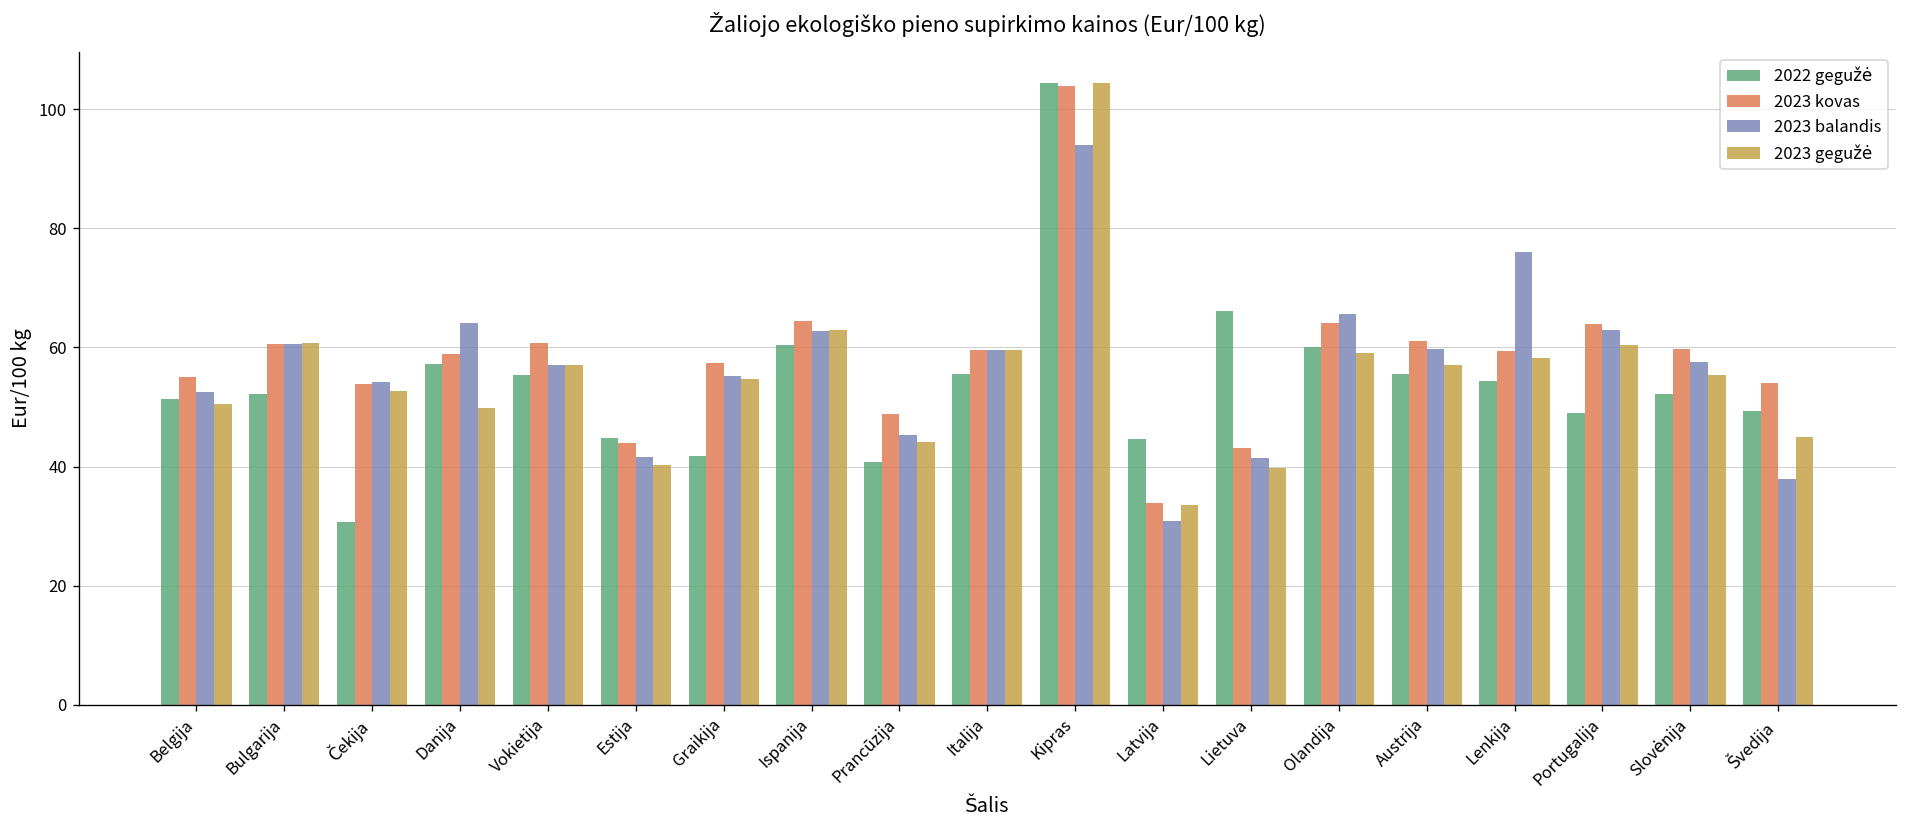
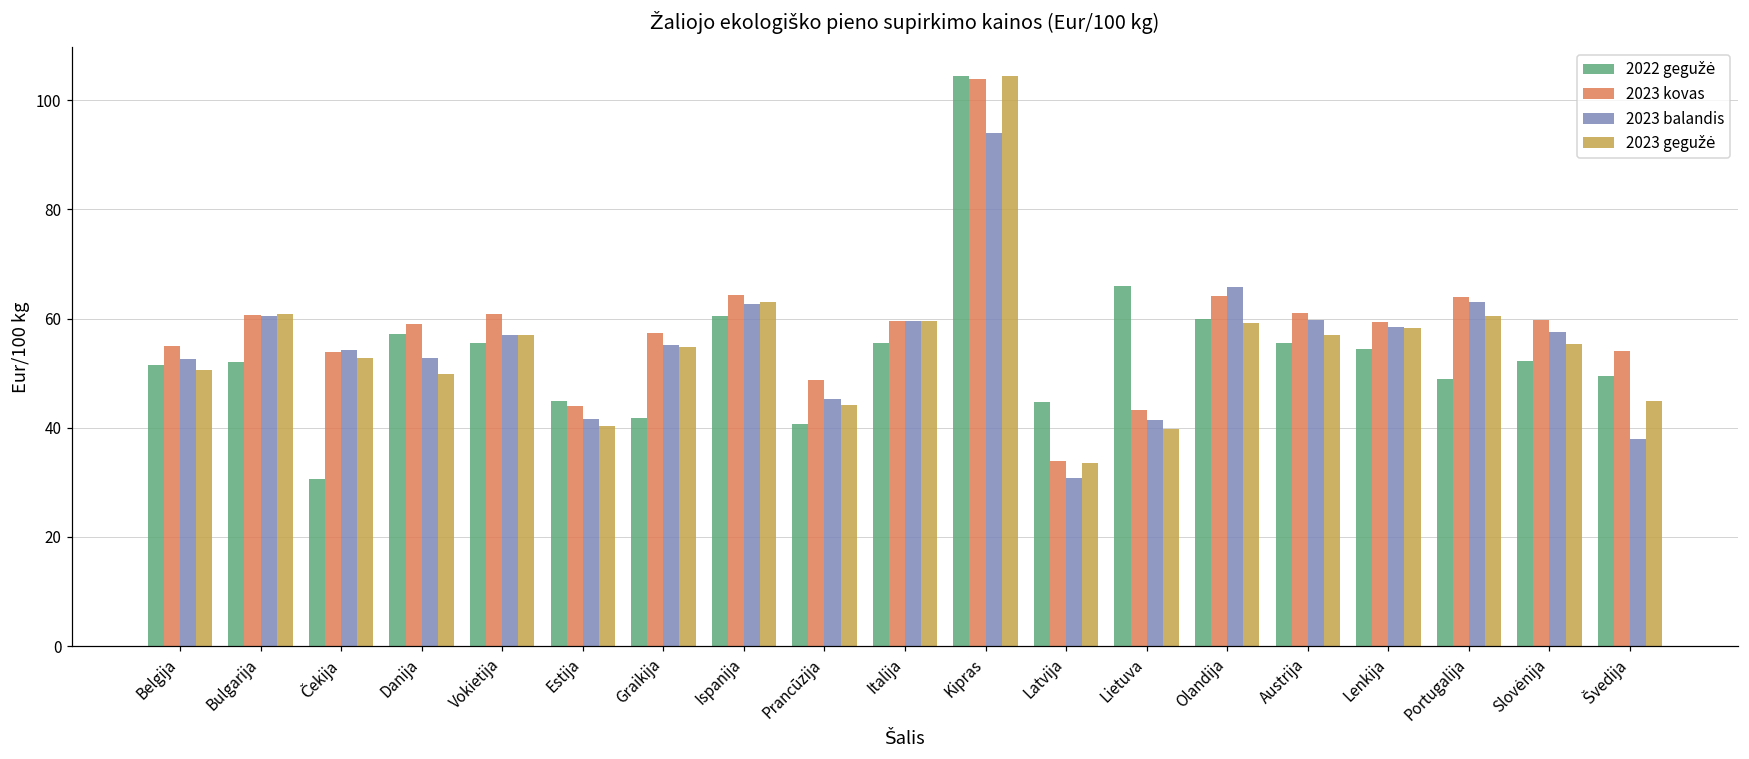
2023 balandis, Danija: 64 -> 53
2023 balandis, Lenkija: 76 -> 58
